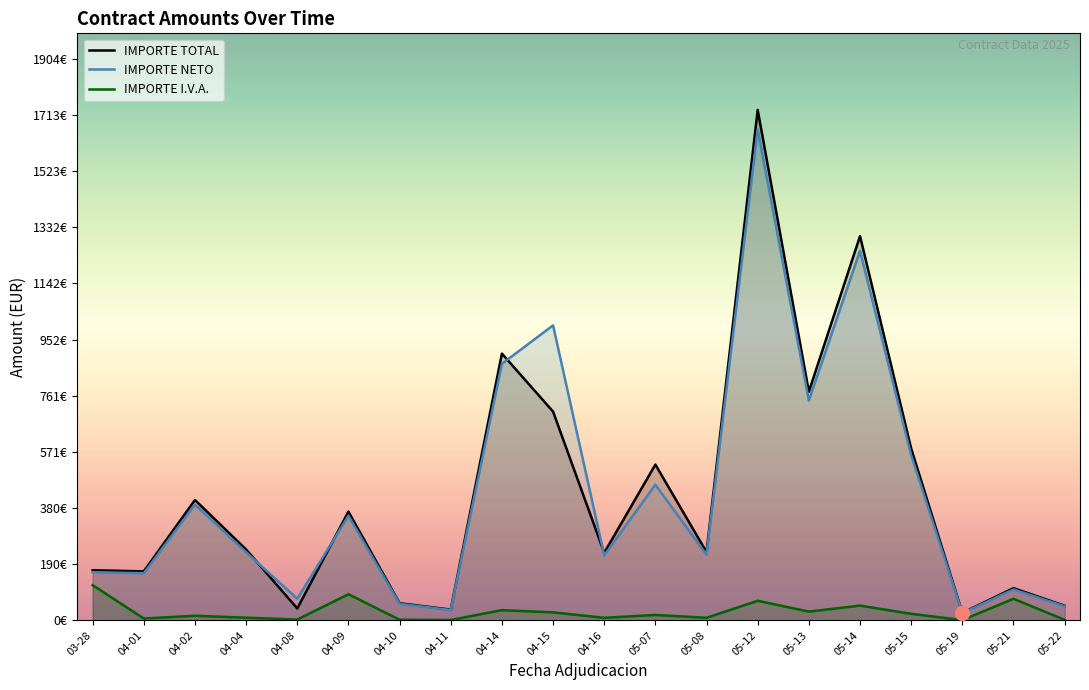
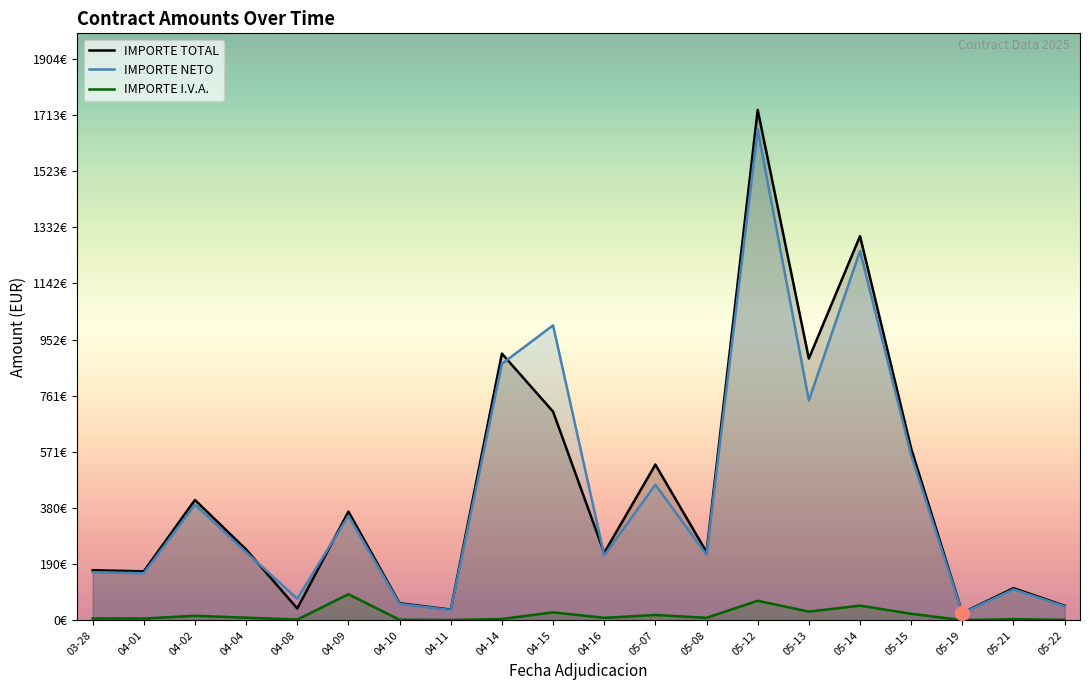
IMPORTE I.V.A., 03-28: 120€ -> 10€
IMPORTE I.V.A., 04-14: 30€ -> 0€
IMPORTE TOTAL, 05-13: 780€ -> 890€
IMPORTE I.V.A., 05-21: 70€ -> 0€
